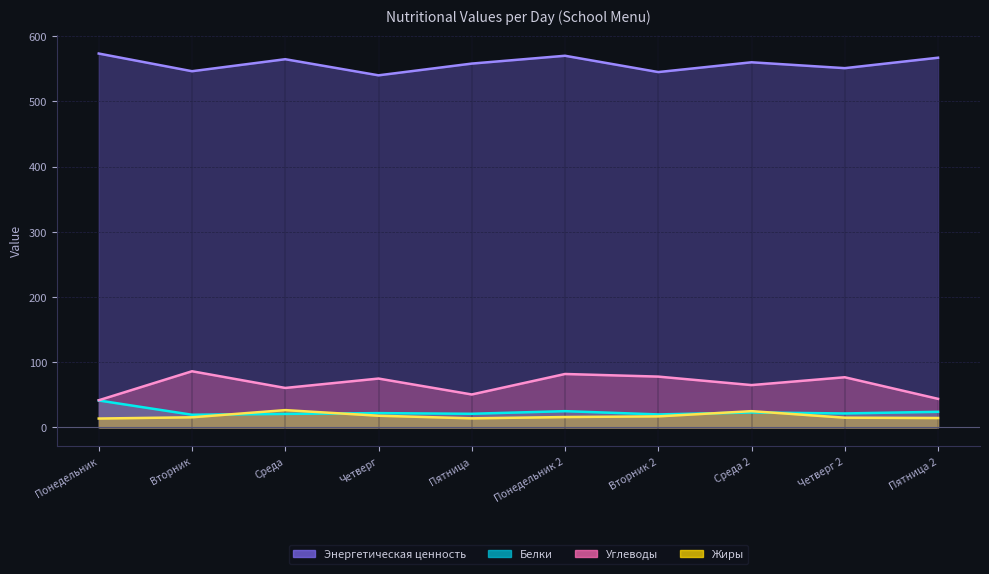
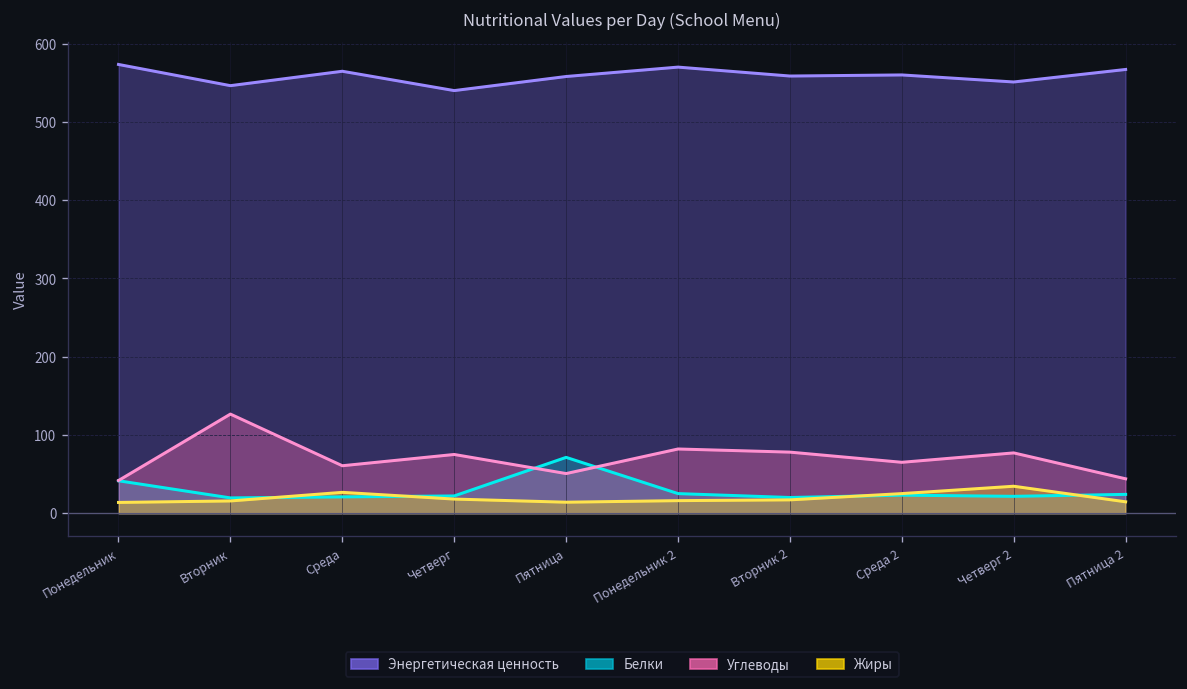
Углеводы, Вторник: 90 -> 130
Белки, Пятница: 20 -> 70
Энергетическая ценность, Вторник 2: 550 -> 560
Жиры, Четверг 2: 20 -> 30
